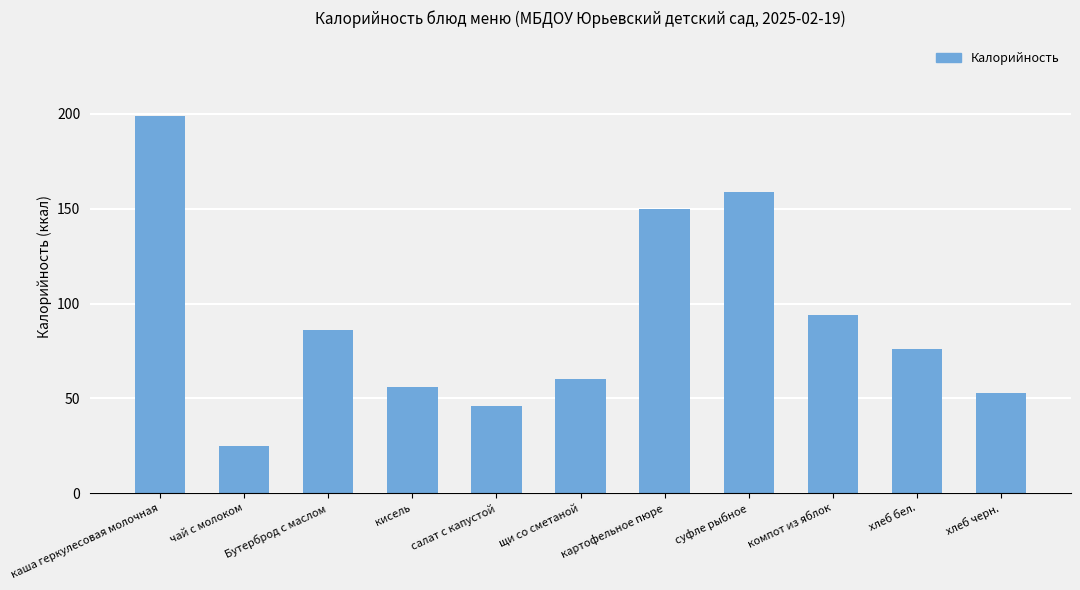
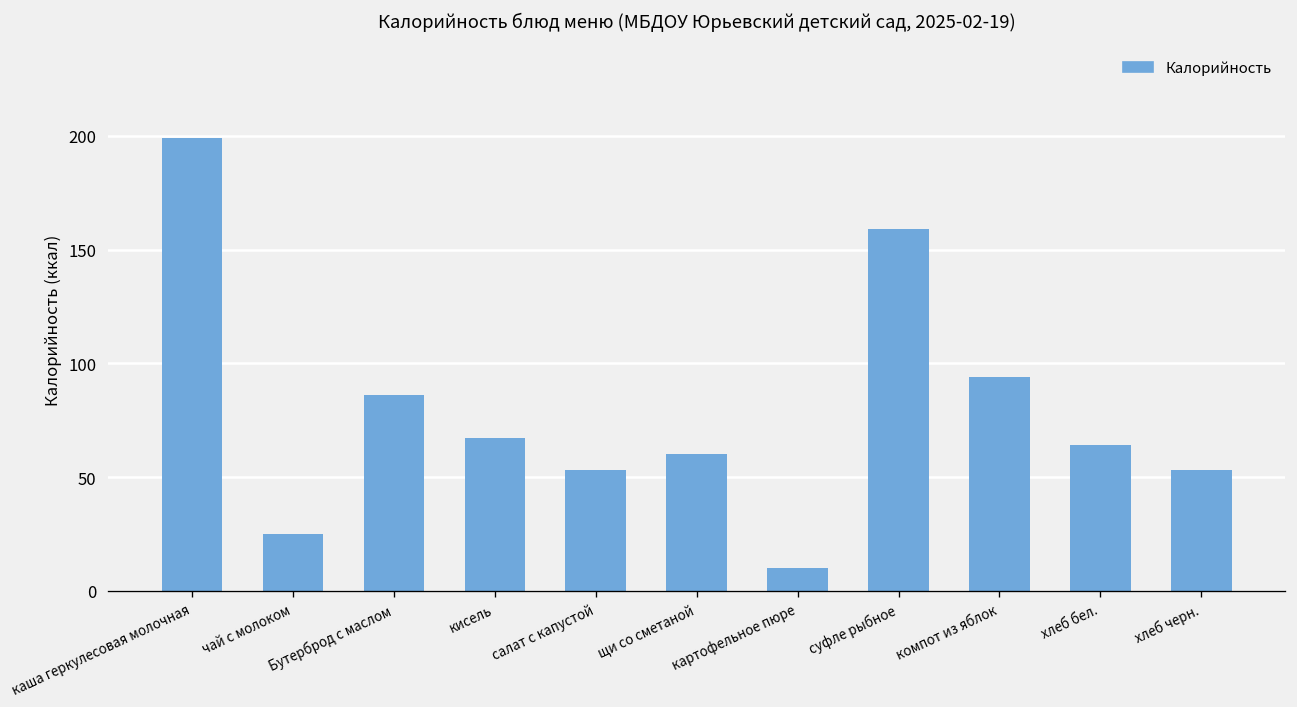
кисель: 56 -> 67
салат с капустой: 46 -> 53
картофельное пюре: 150 -> 10
хлеб бел.: 76 -> 64
